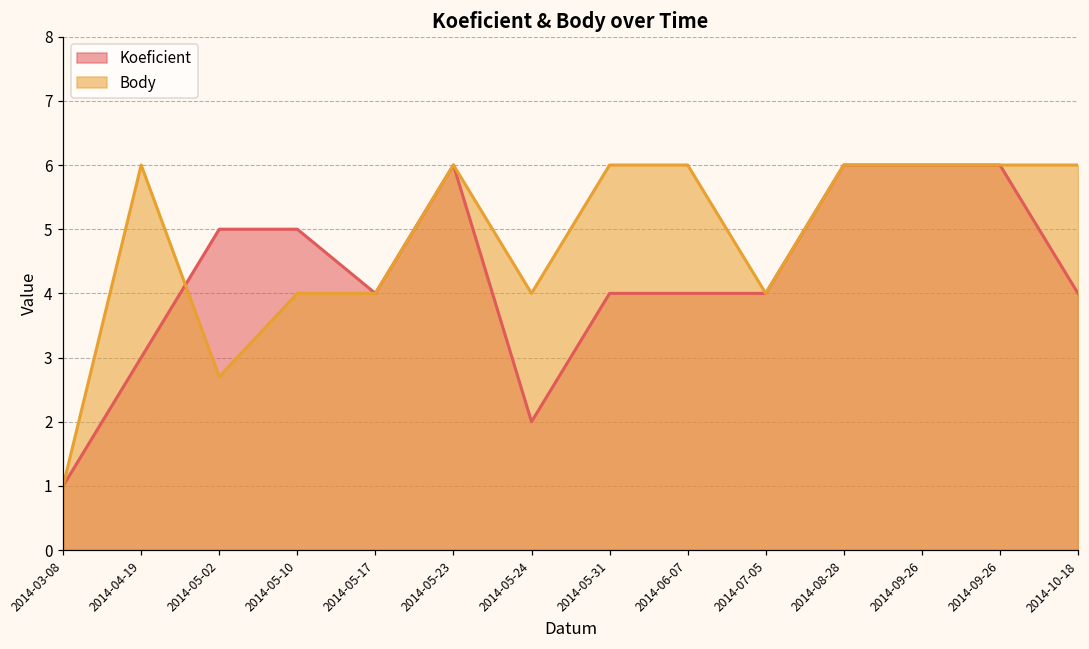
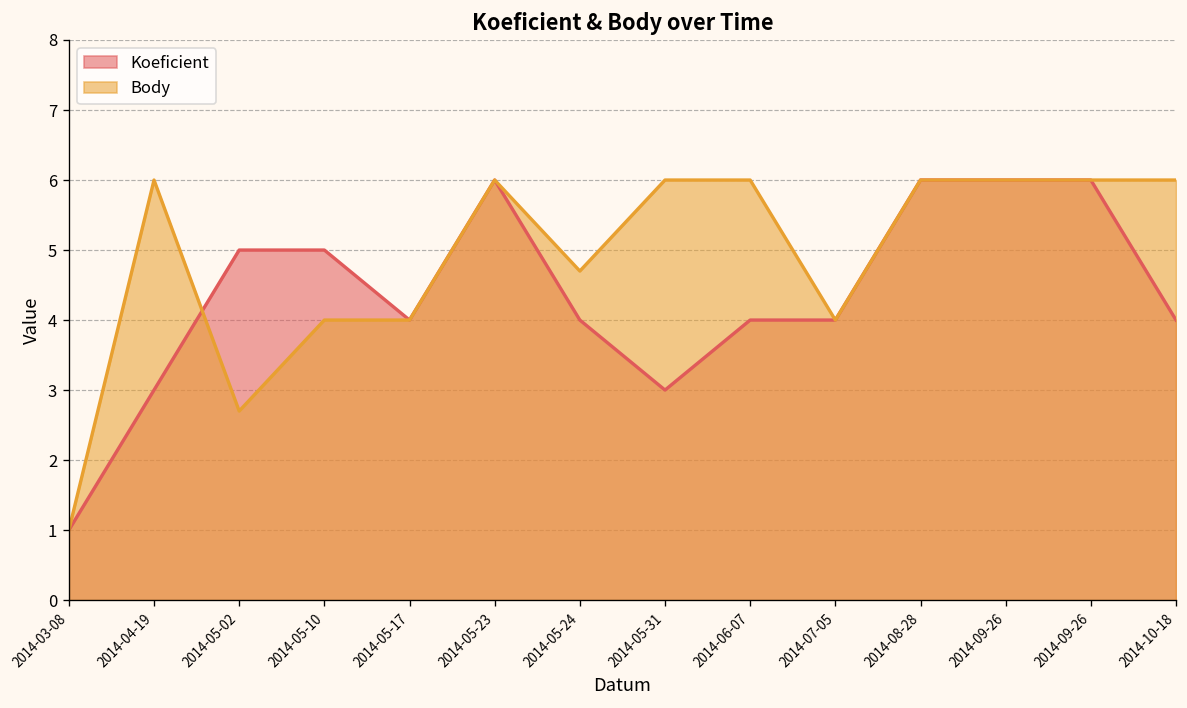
Koeficient, 2014-05-24: 2 -> 4
Body, 2014-05-24: 4.0 -> 4.7
Koeficient, 2014-05-31: 4 -> 3
